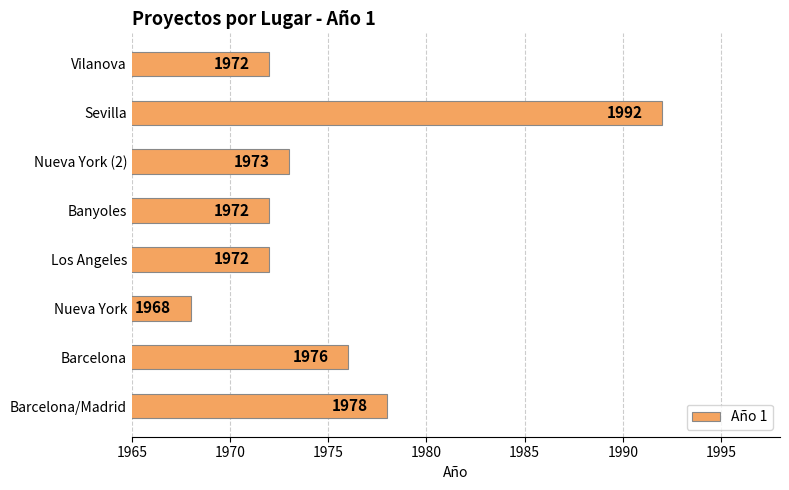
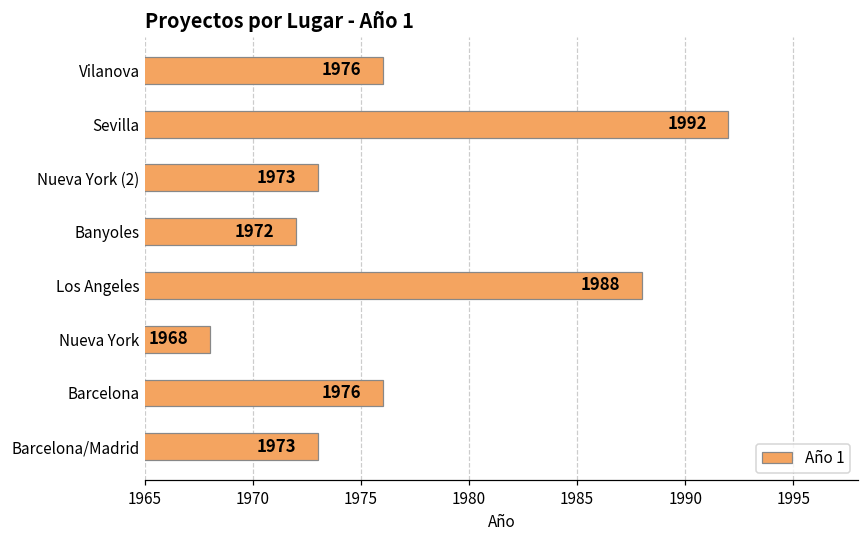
Vilanova: 1972 -> 1976
Los Angeles: 1972 -> 1988
Barcelona/Madrid: 1978 -> 1973
